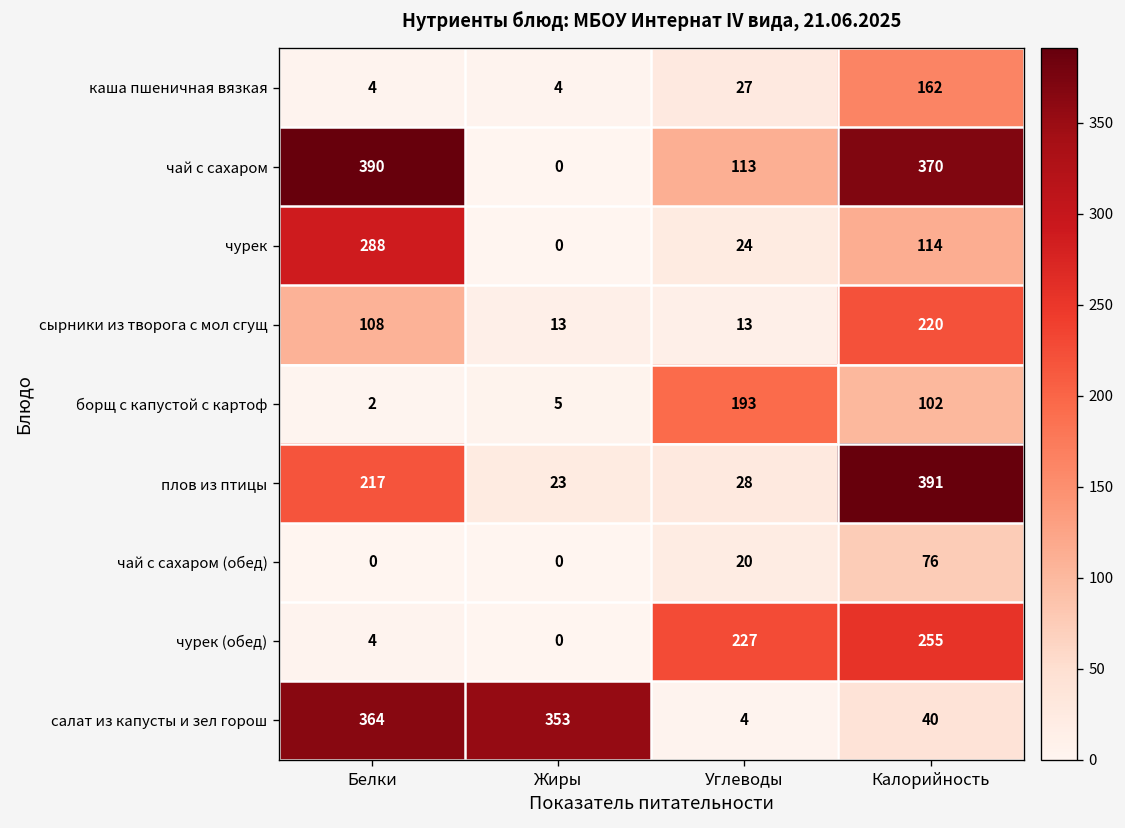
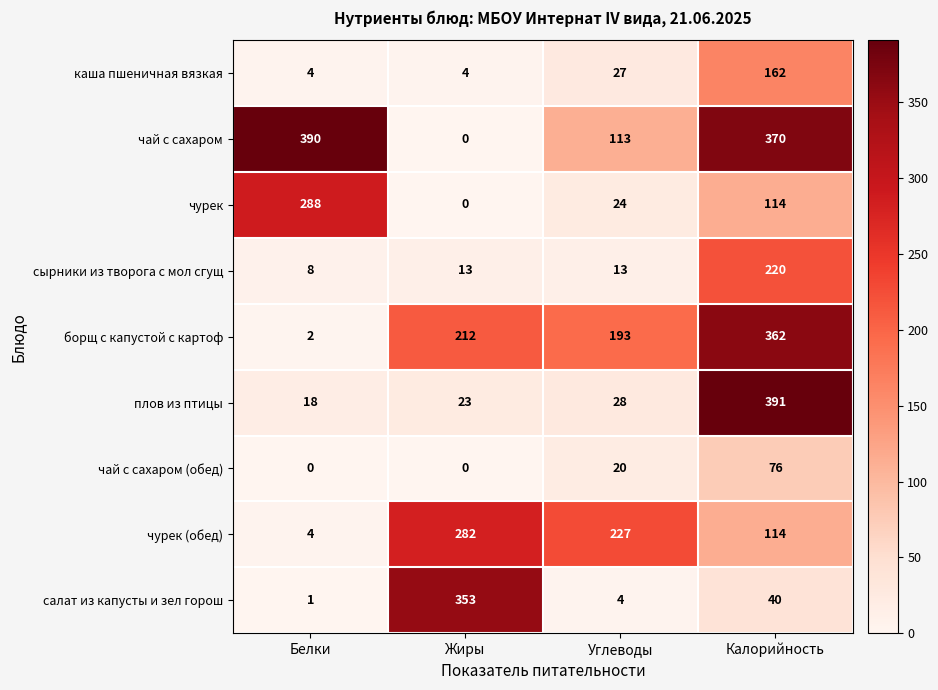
сырники из творога с мол сгущ, Белки: 108 -> 8
борщ с капустой с картоф, Жиры: 5 -> 212
борщ с капустой с картоф, Калорийность: 102 -> 362
плов из птицы, Белки: 217 -> 18
чурек (обед), Жиры: 0 -> 282
чурек (обед), Калорийность: 255 -> 114
салат из капусты и зел горош, Белки: 364 -> 1
